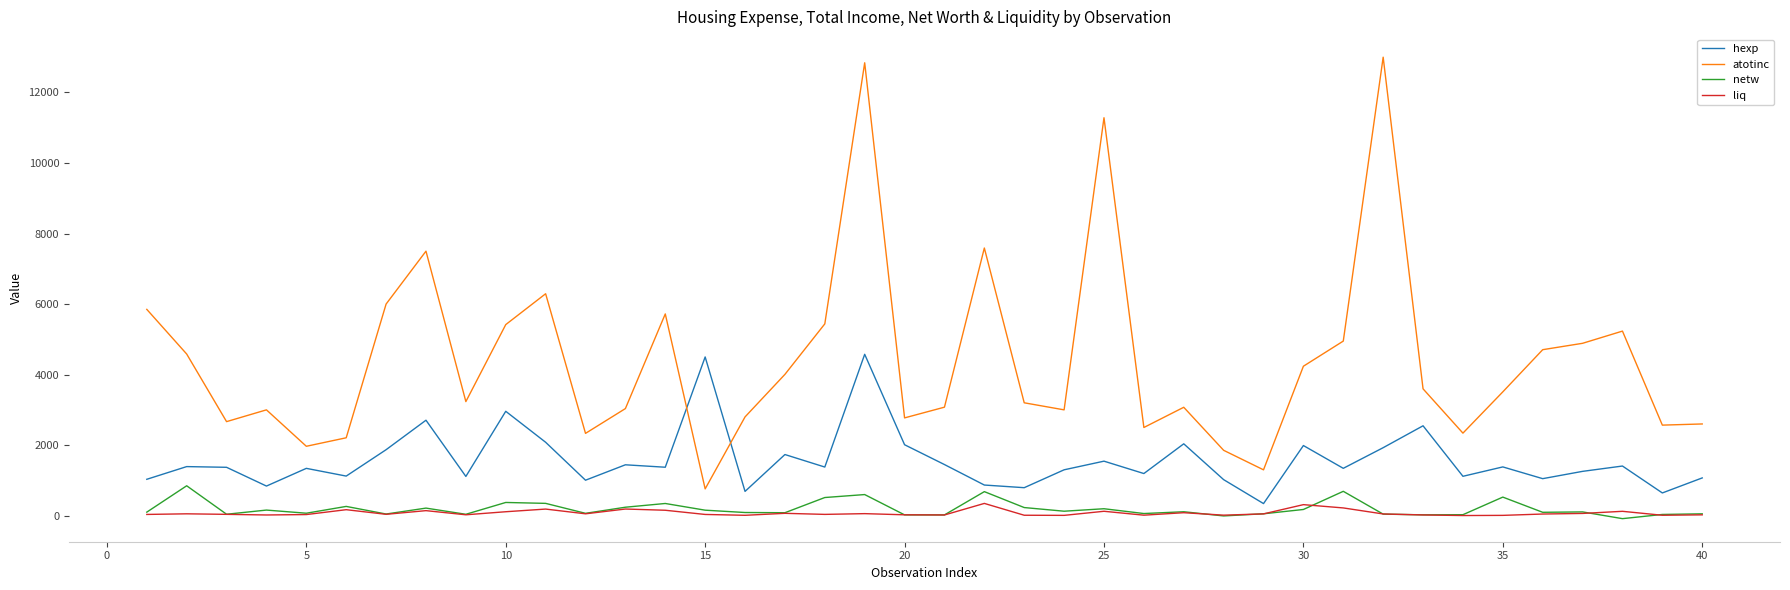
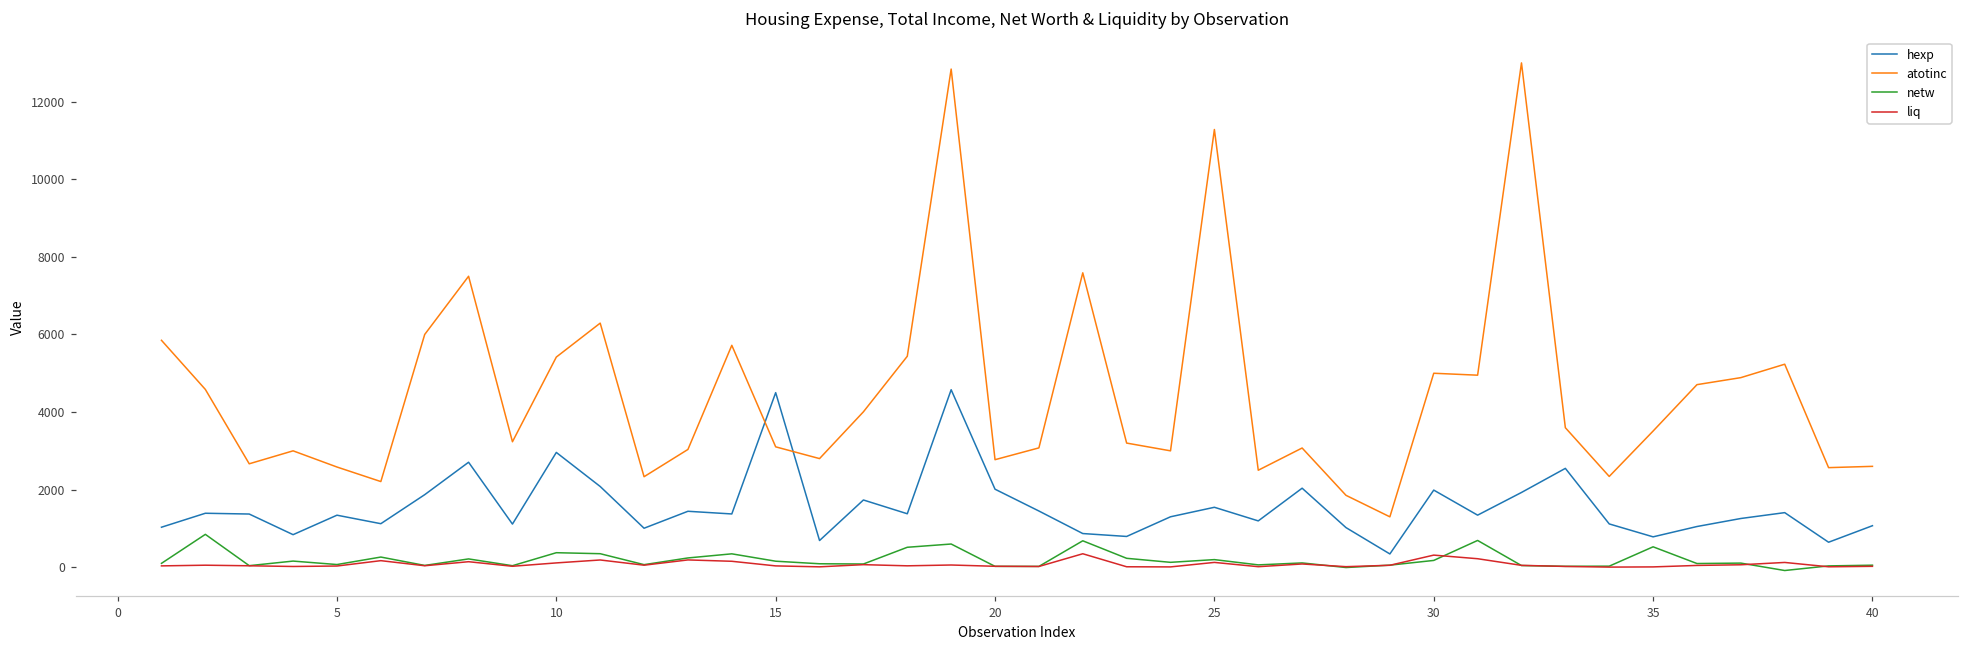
atotinc, 5: 2000 -> 2600
atotinc, 15: 800 -> 3100
atotinc, 30: 4200 -> 5000
hexp, 35: 1400 -> 800
